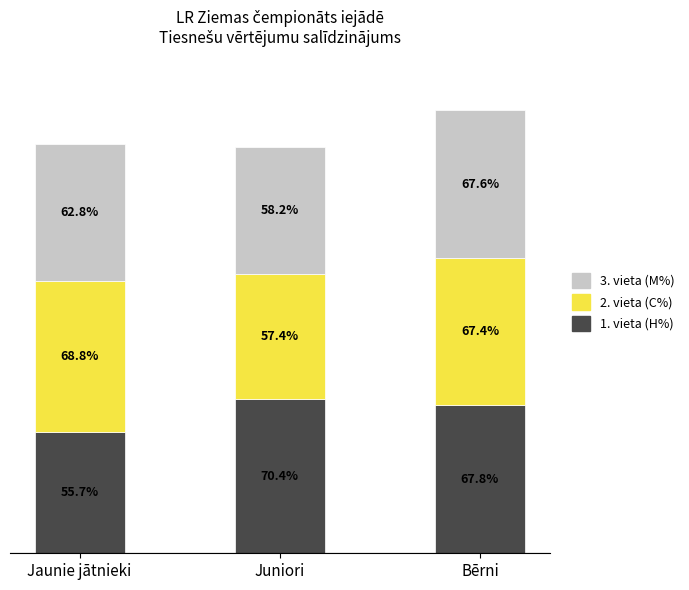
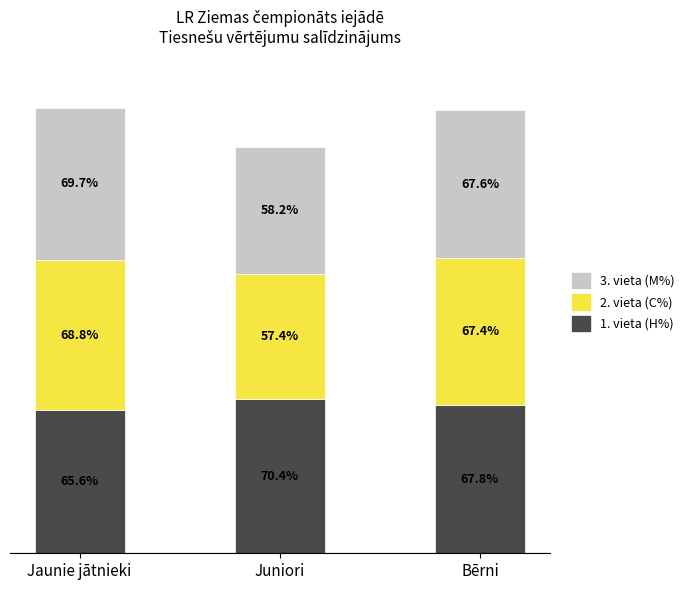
1. vieta (H%), Jaunie jātnieki: 55.7% -> 65.6%
3. vieta (M%), Jaunie jātnieki: 62.8% -> 69.7%
